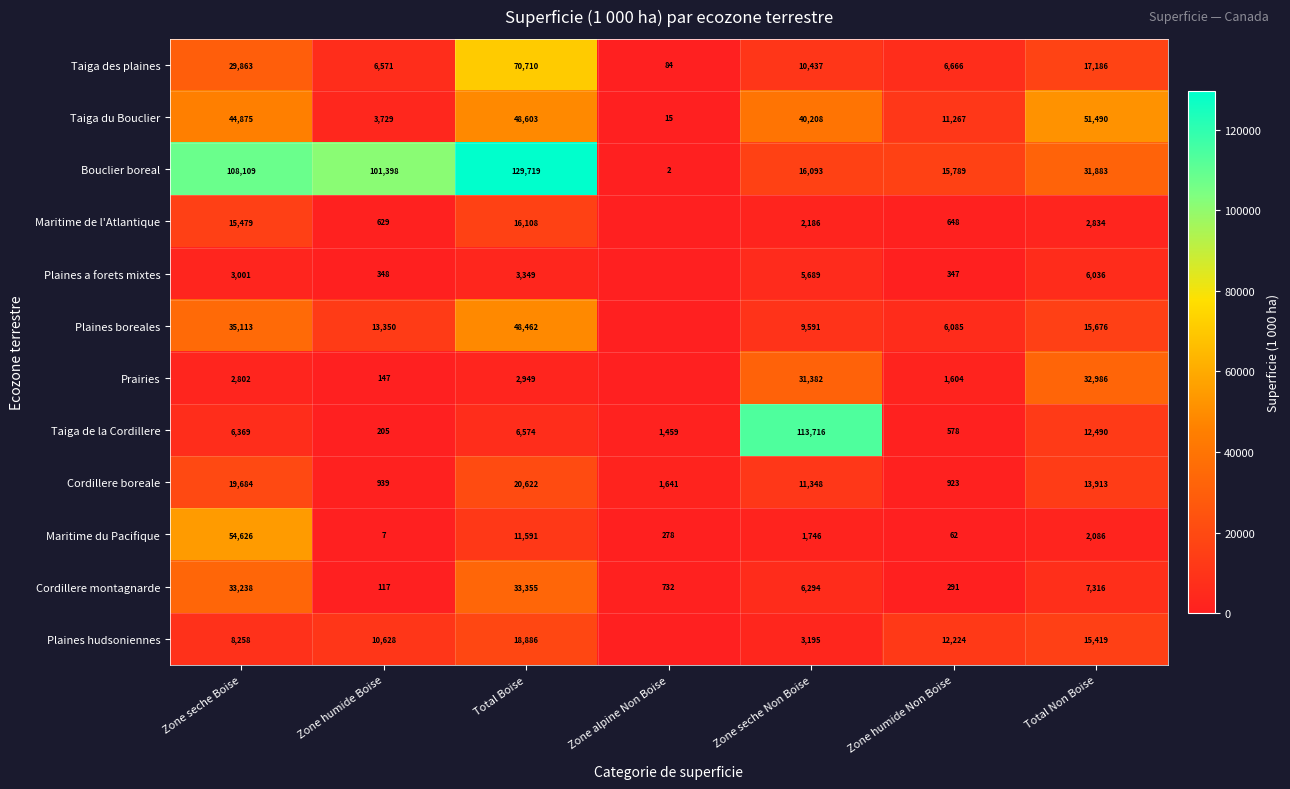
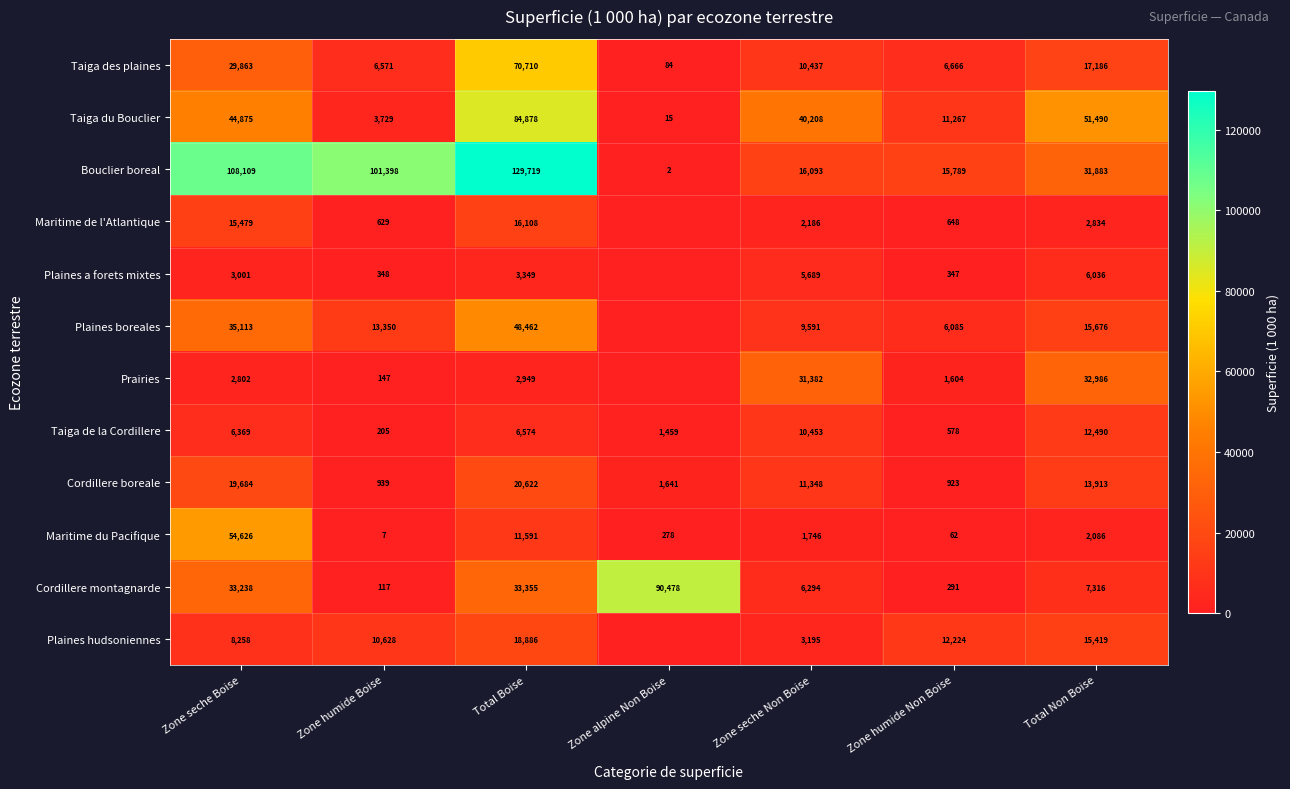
Taiga du Bouclier, Total Boise: 48,603 -> 84,878
Taiga de la Cordillere, Zone seche Non Boise: 113,716 -> 10,453
Cordillere montagnarde, Zone alpine Non Boise: 732 -> 90,478
